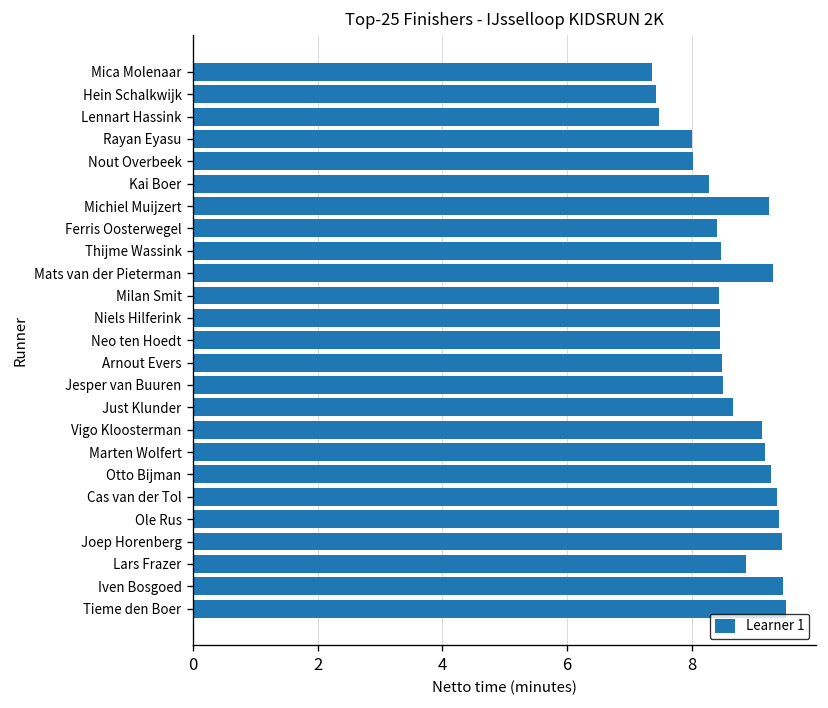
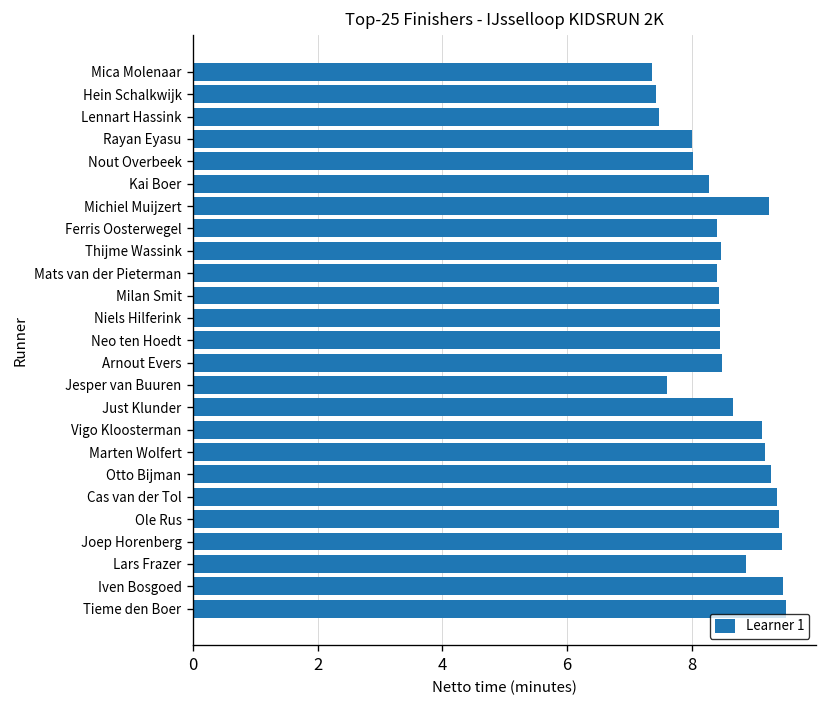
Mats van der Pieterman: 9.3 -> 8.4
Jesper van Buuren: 8.5 -> 7.6
